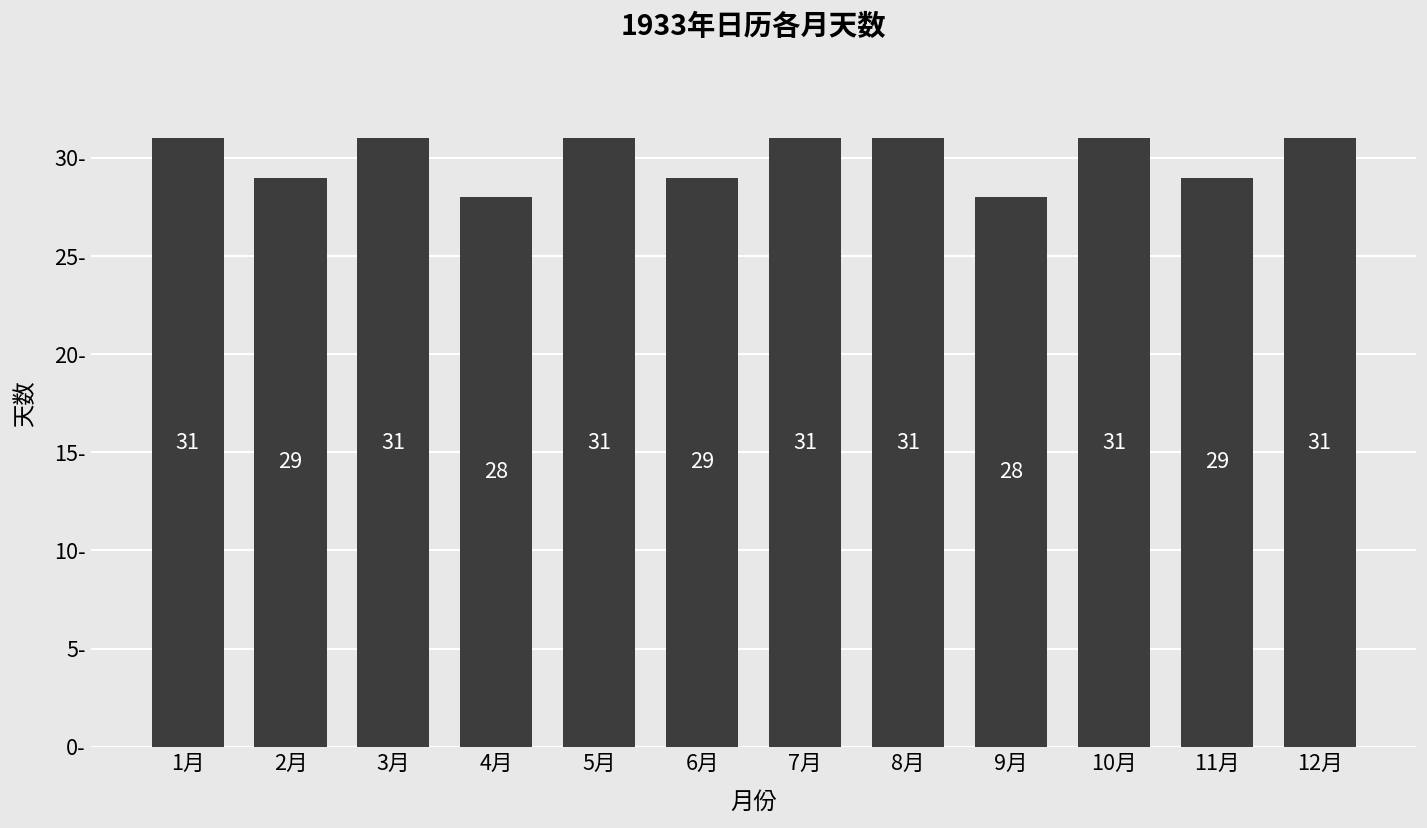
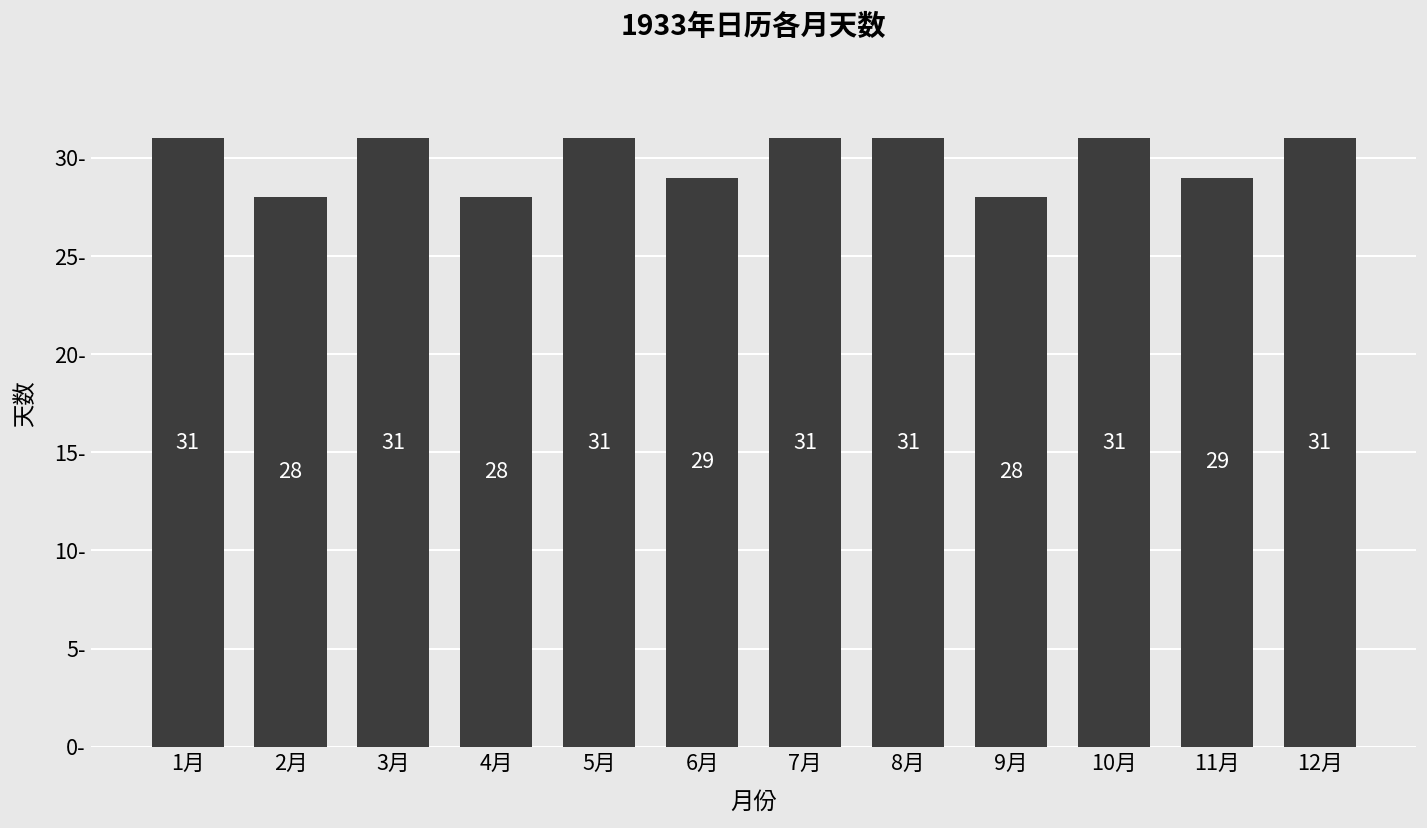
2月: 29 -> 28
